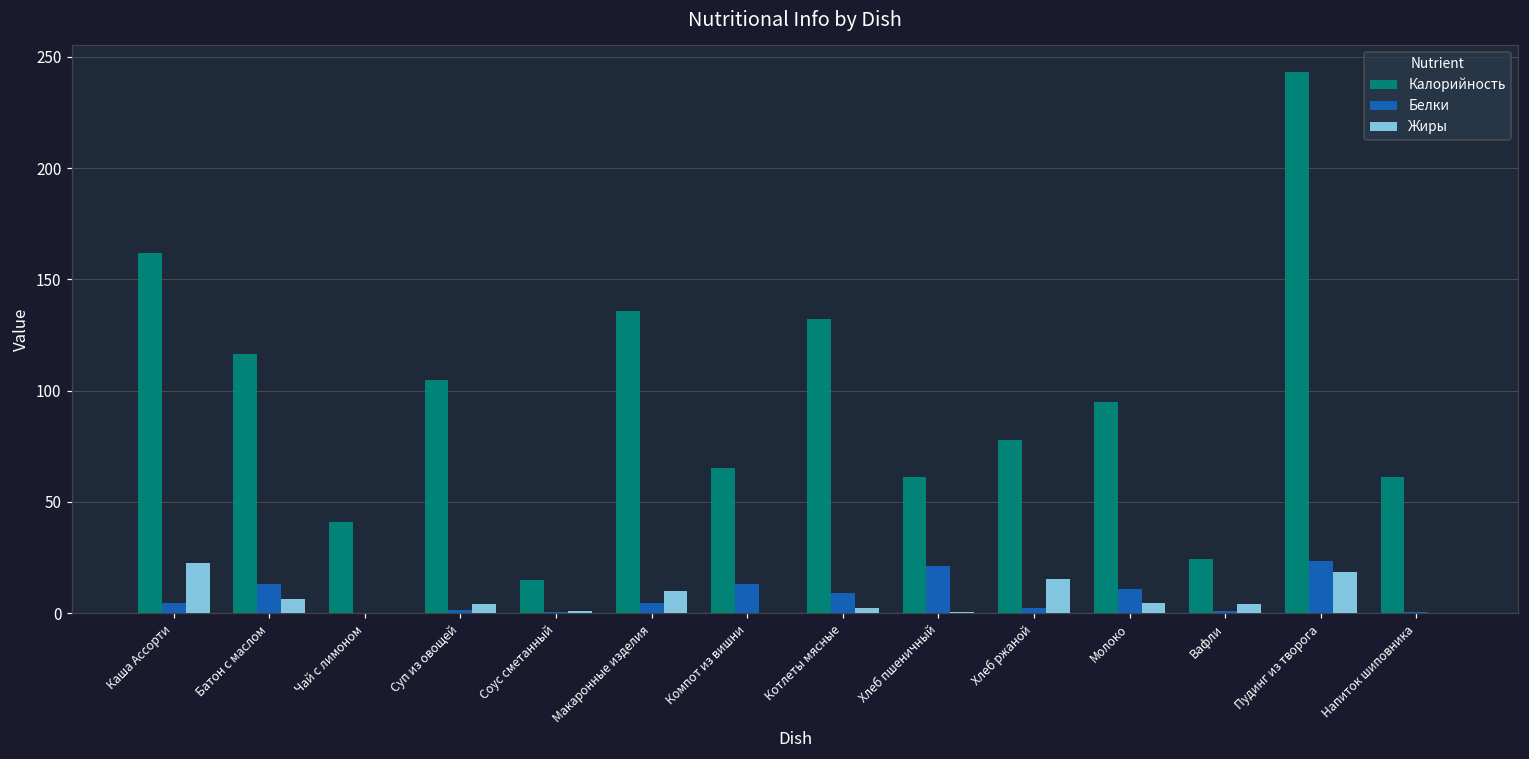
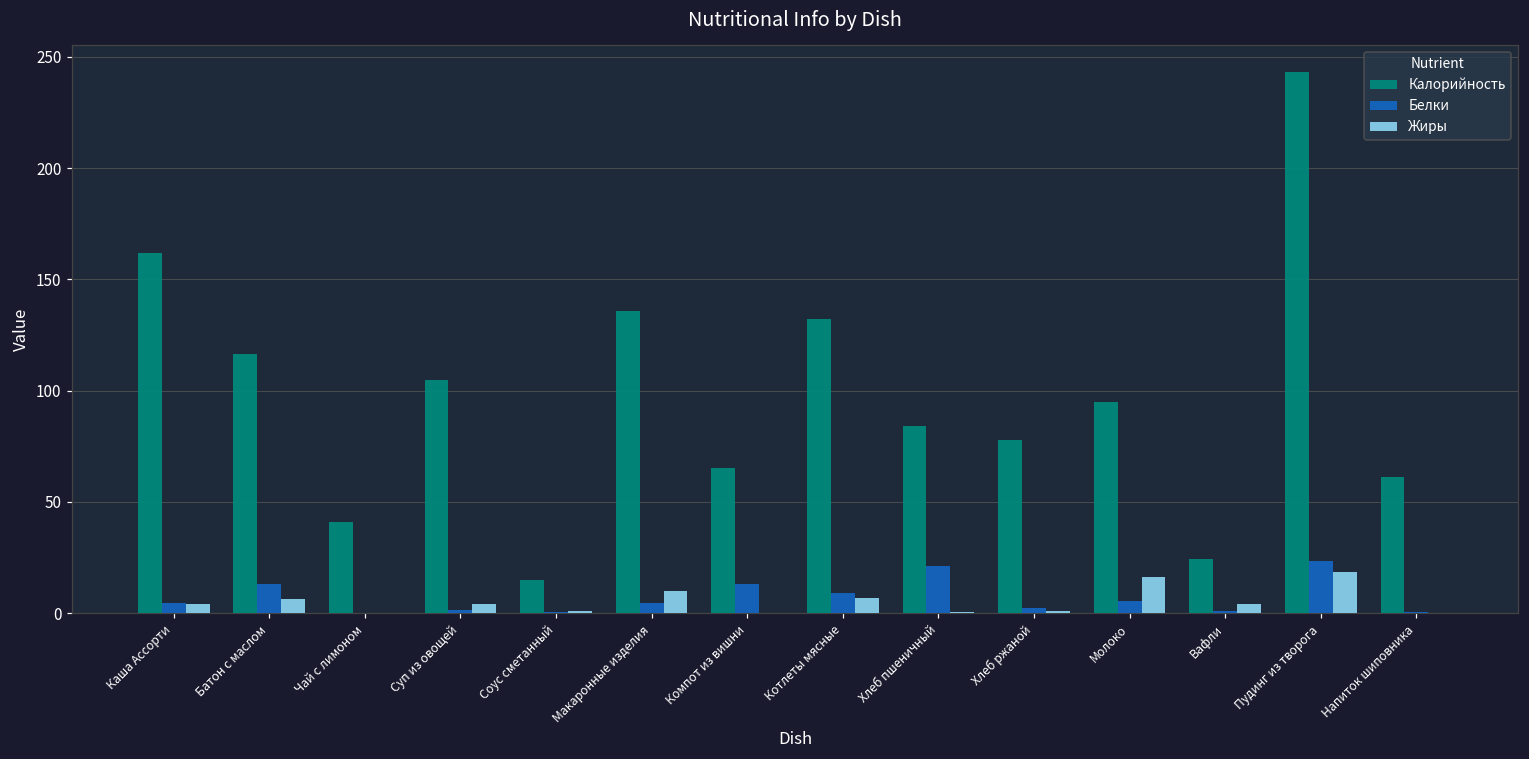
Жиры, Каша Ассорти: 23 -> 4
Жиры, Котлеты мясные: 2 -> 7
Калорийность, Хлеб пшеничный: 61 -> 84
Жиры, Хлеб ржаной: 15 -> 1
Белки, Молоко: 11 -> 5
Жиры, Молоко: 4 -> 16
